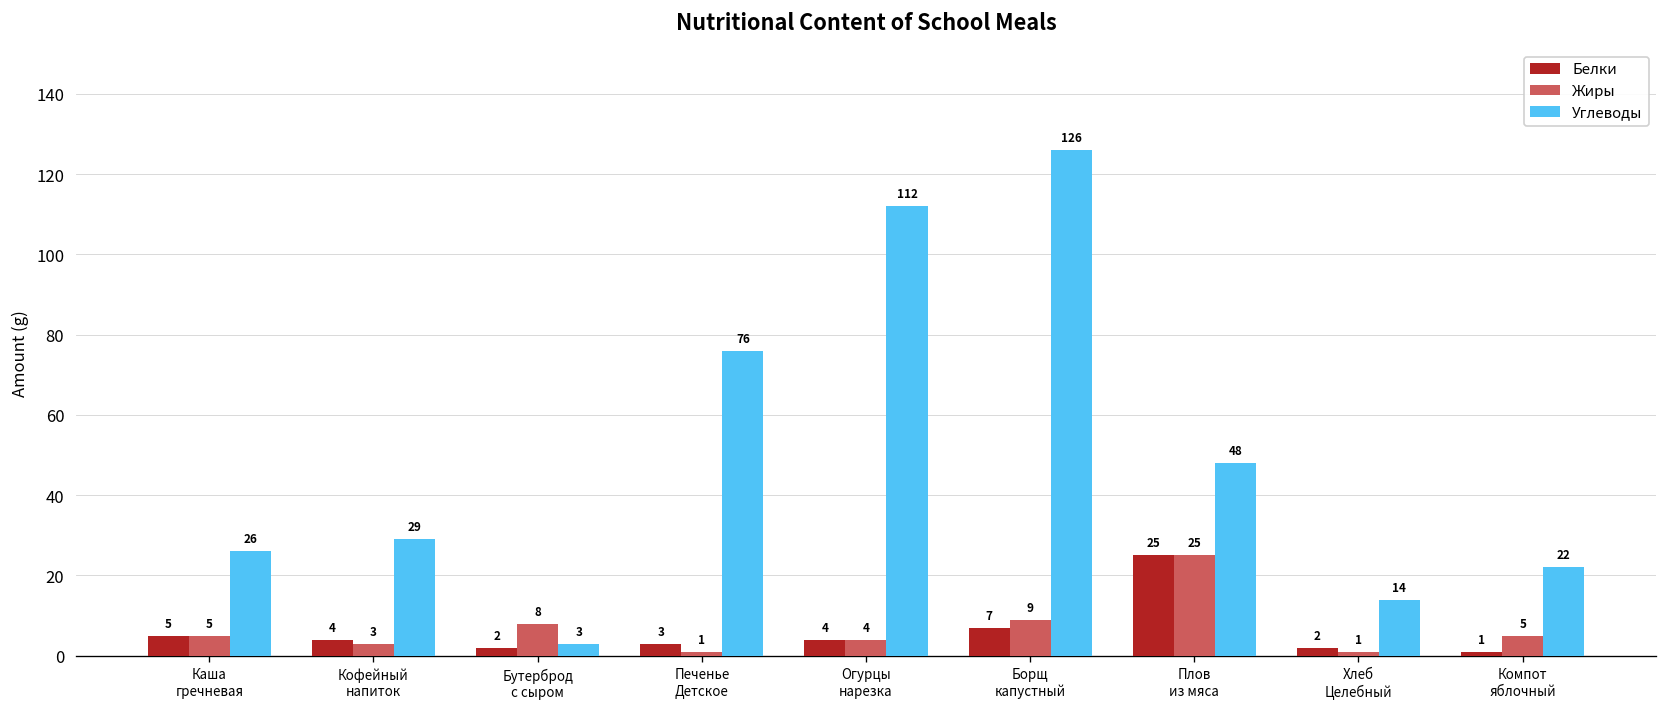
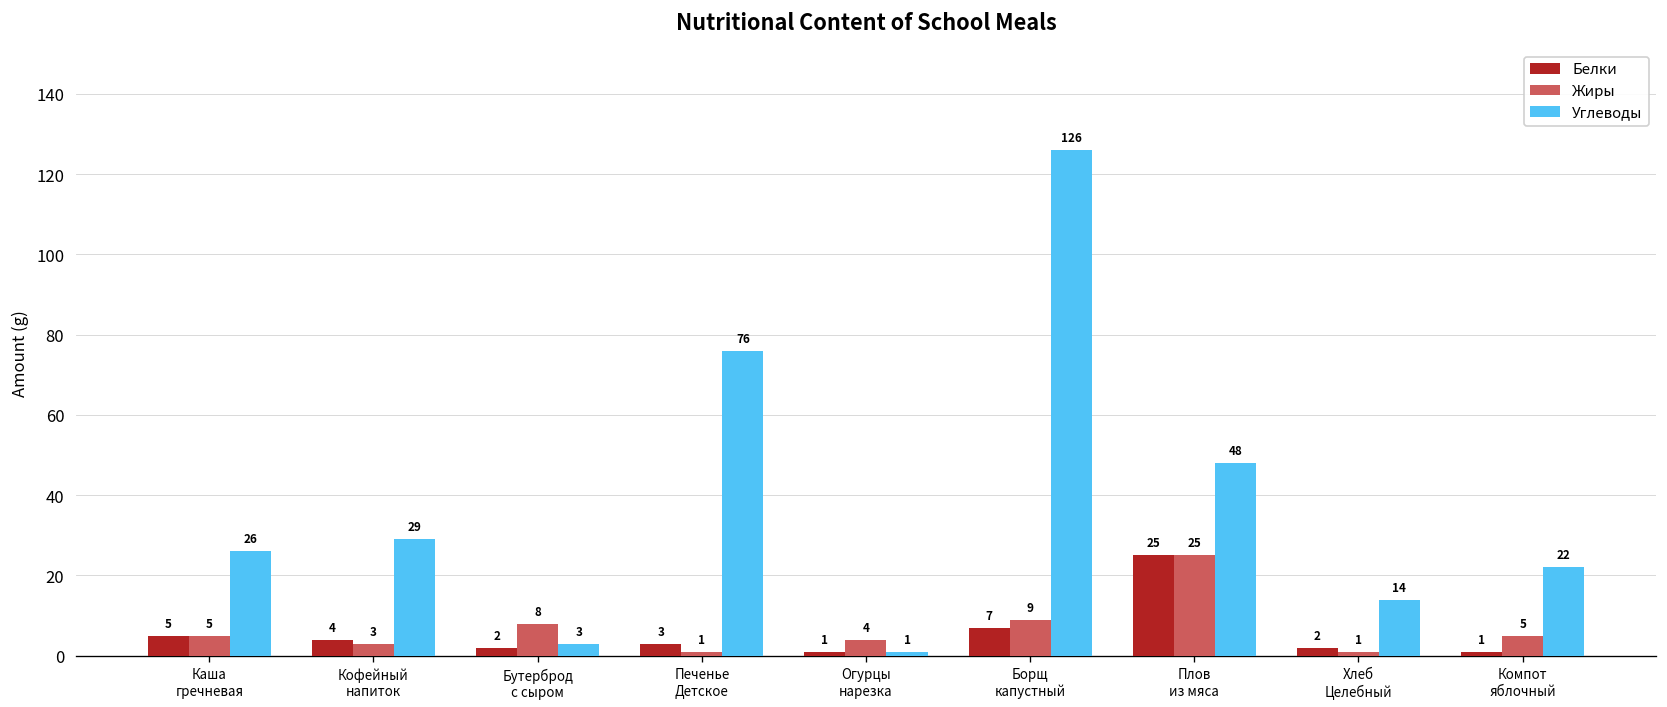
Белки, Огурцы нарезка: 4 -> 1
Углеводы, Огурцы нарезка: 112 -> 1
